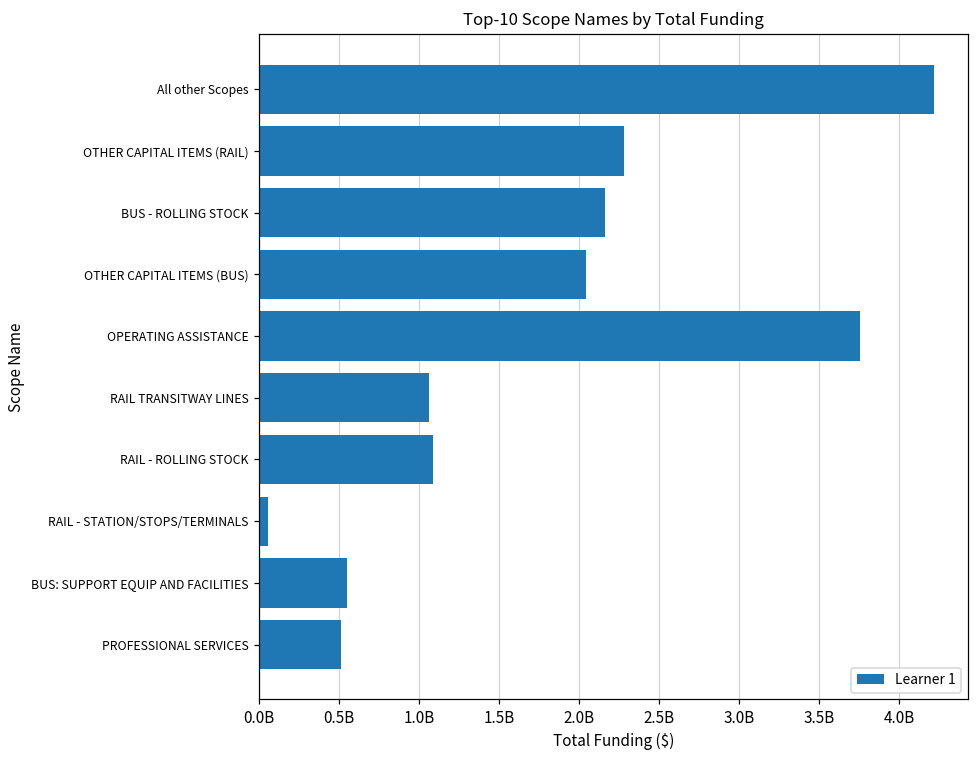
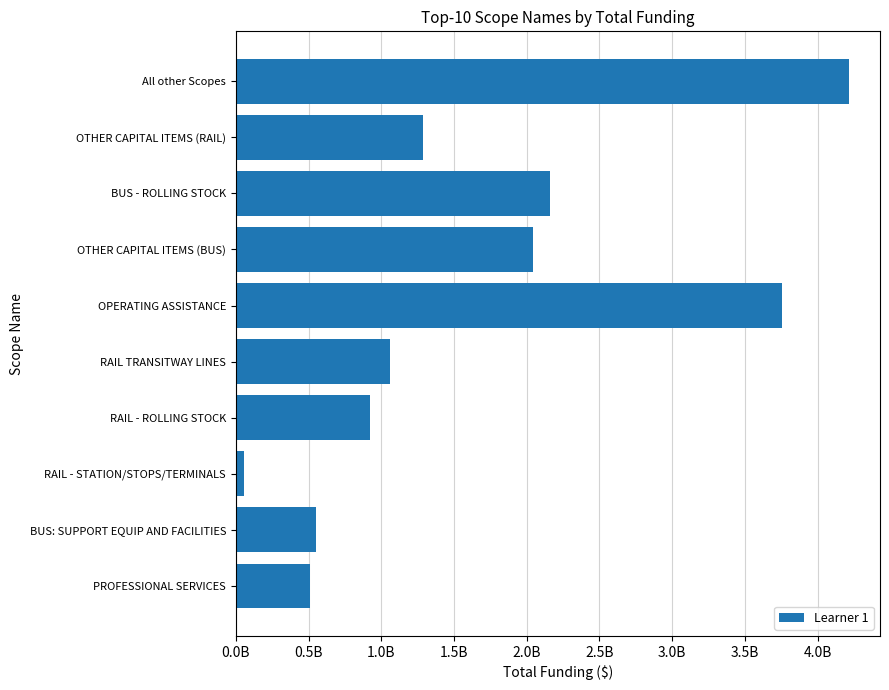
OTHER CAPITAL ITEMS (RAIL): 2280000000 -> 1280000000
RAIL - ROLLING STOCK: 1080000000 -> 920000000
